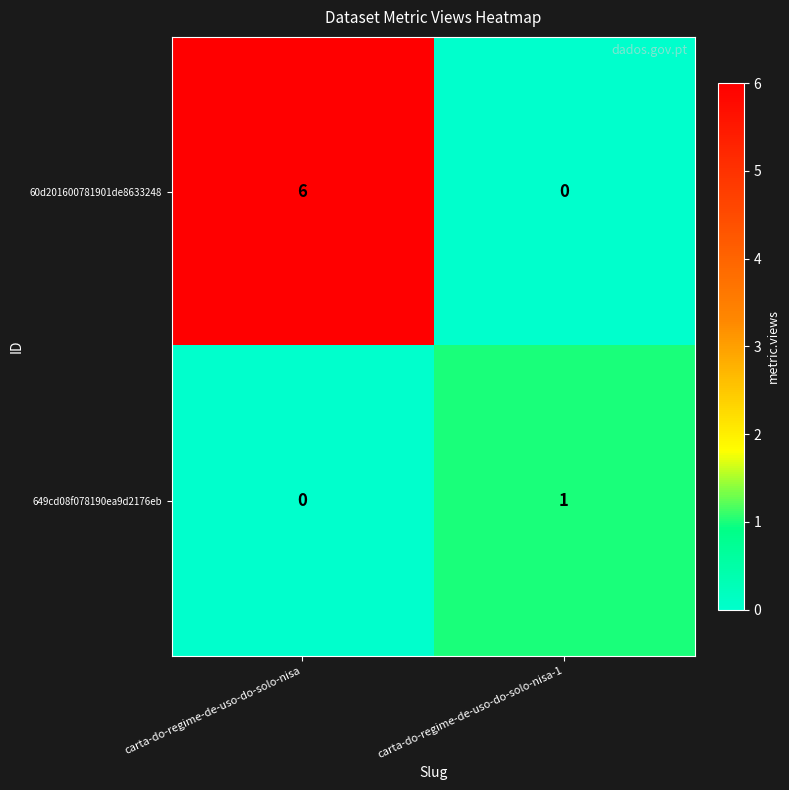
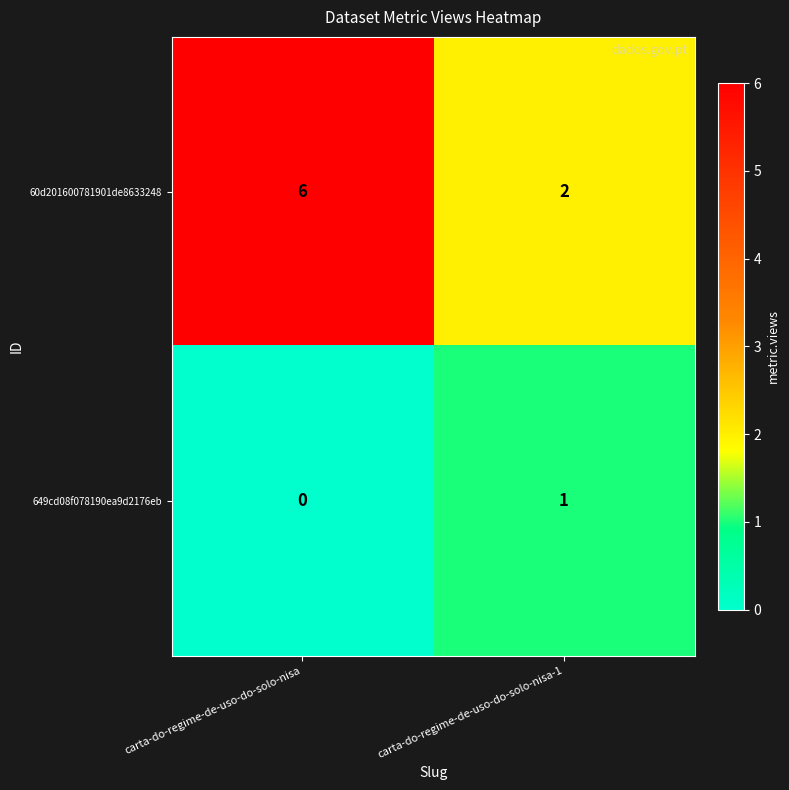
60d201600781901de8633248, carta-do-regime-de-uso-do-solo-nisa-1: 0 -> 2
